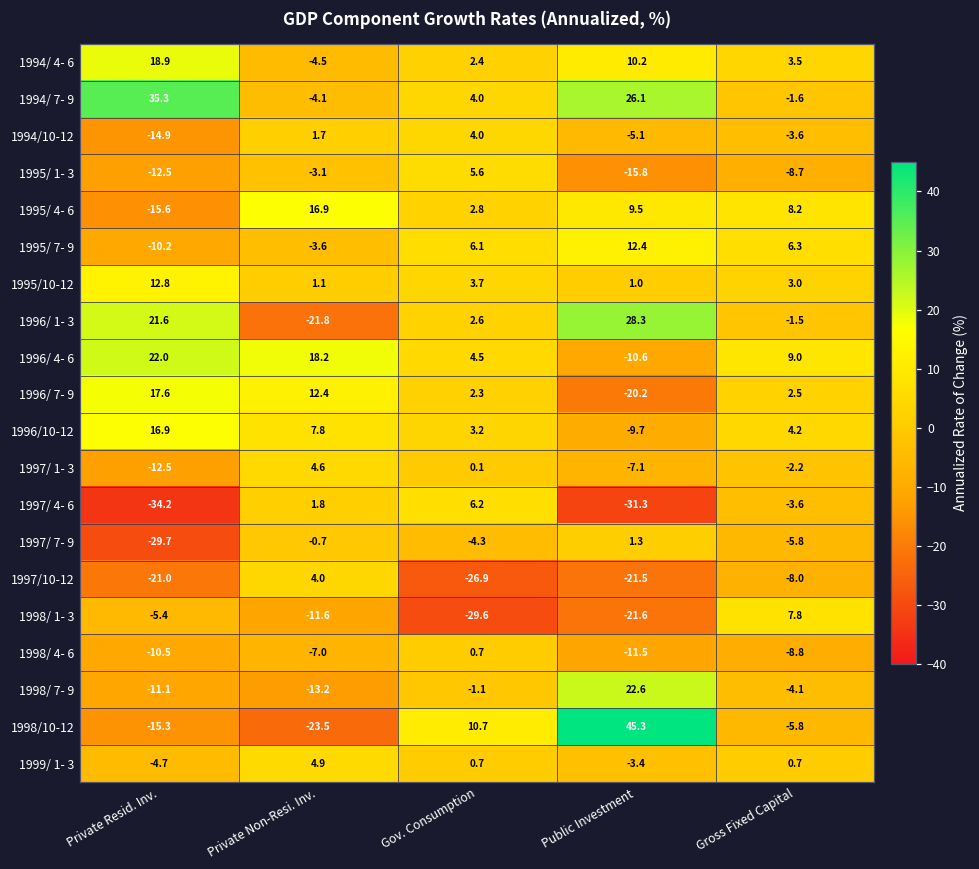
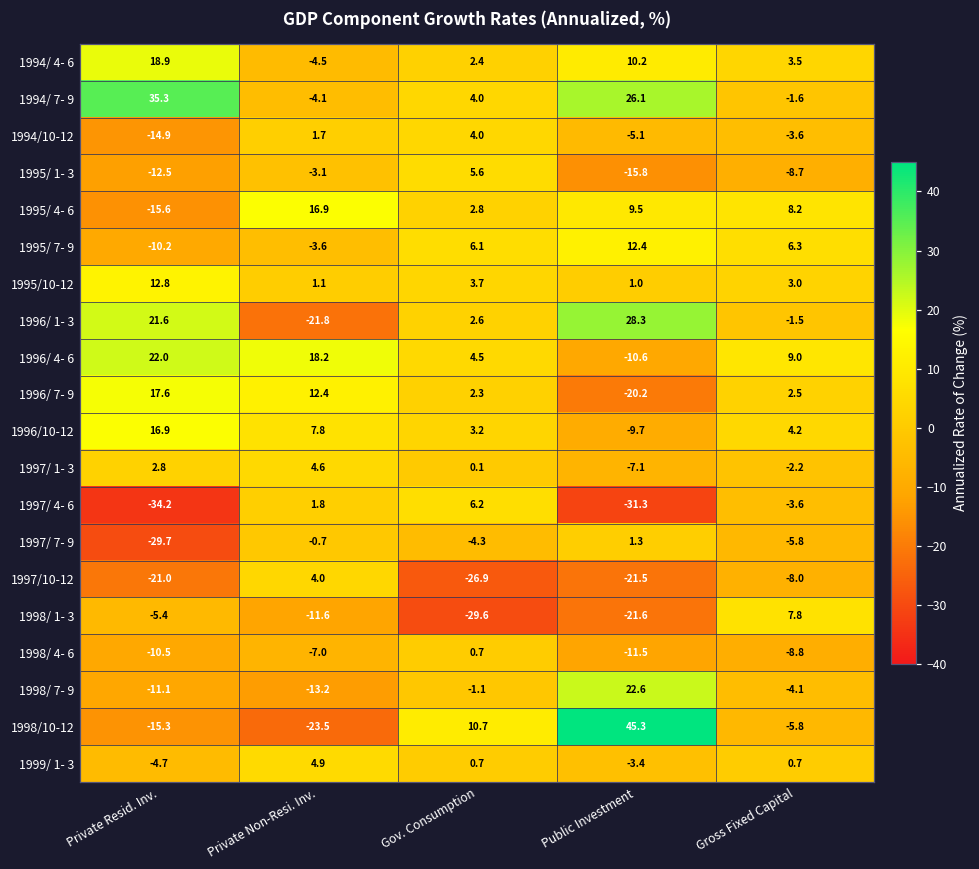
1997/ 1- 3, Private Resid. Inv.: -12.5 -> 2.8
